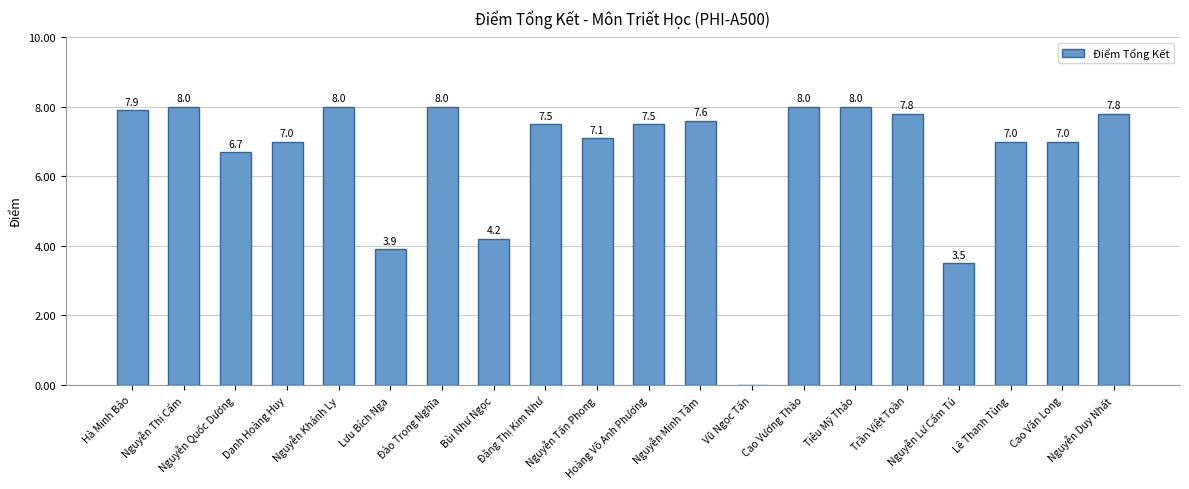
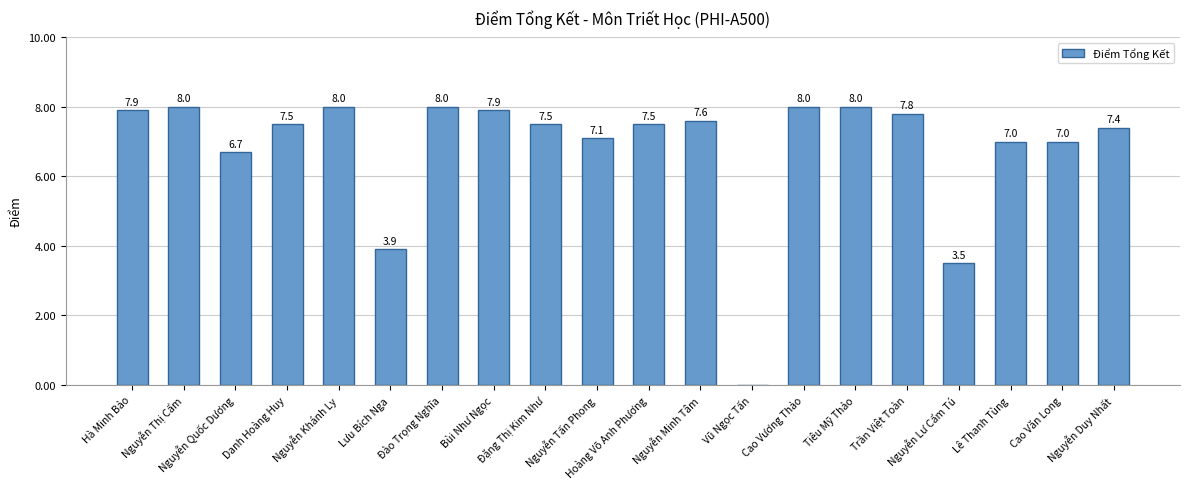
Danh Hoàng Huy: 7.0 -> 7.5
Bùi Như Ngọc: 4.2 -> 7.9
Nguyễn Duy Nhất: 7.8 -> 7.4
